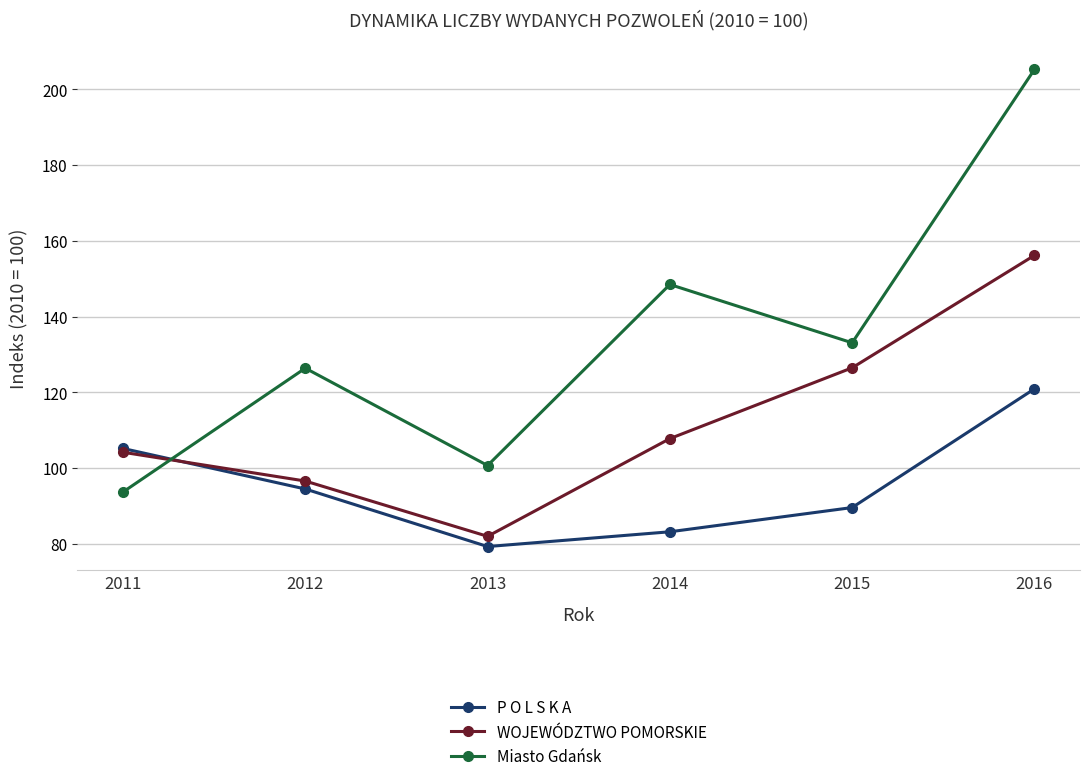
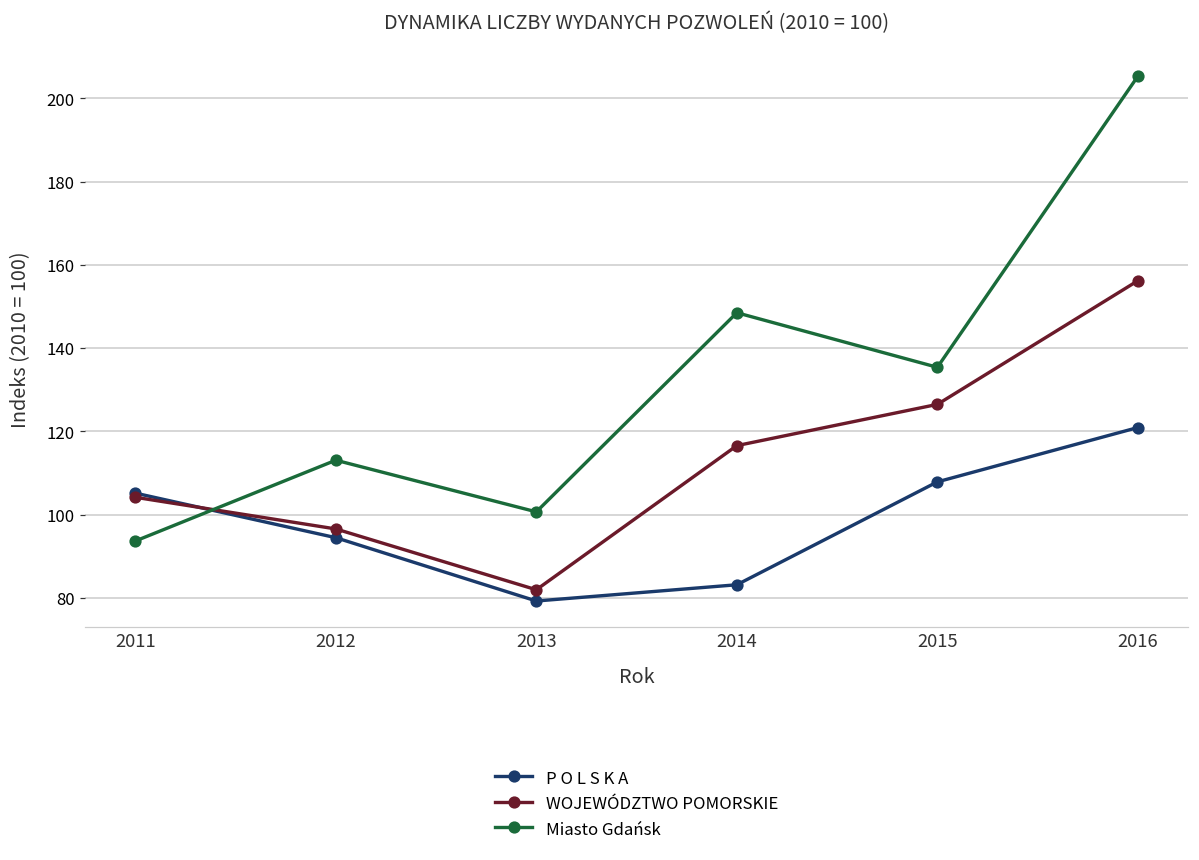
Miasto Gdańsk, 2012: 126 -> 113
WOJEWÓDZTWO POMORSKIE, 2014: 108 -> 117
P O L S K A, 2015: 90 -> 108
Miasto Gdańsk, 2015: 133 -> 135
